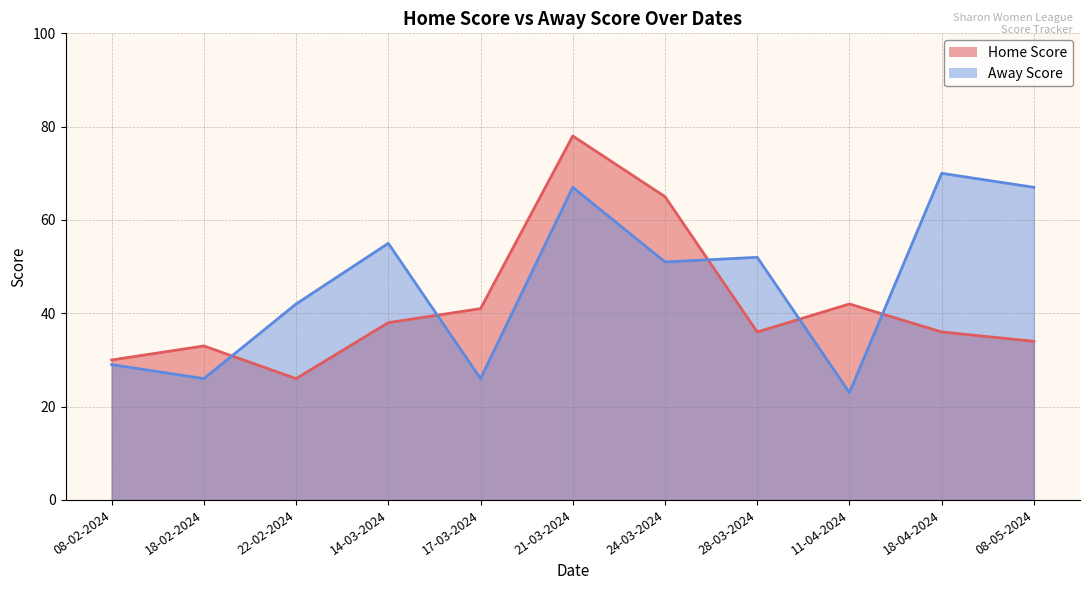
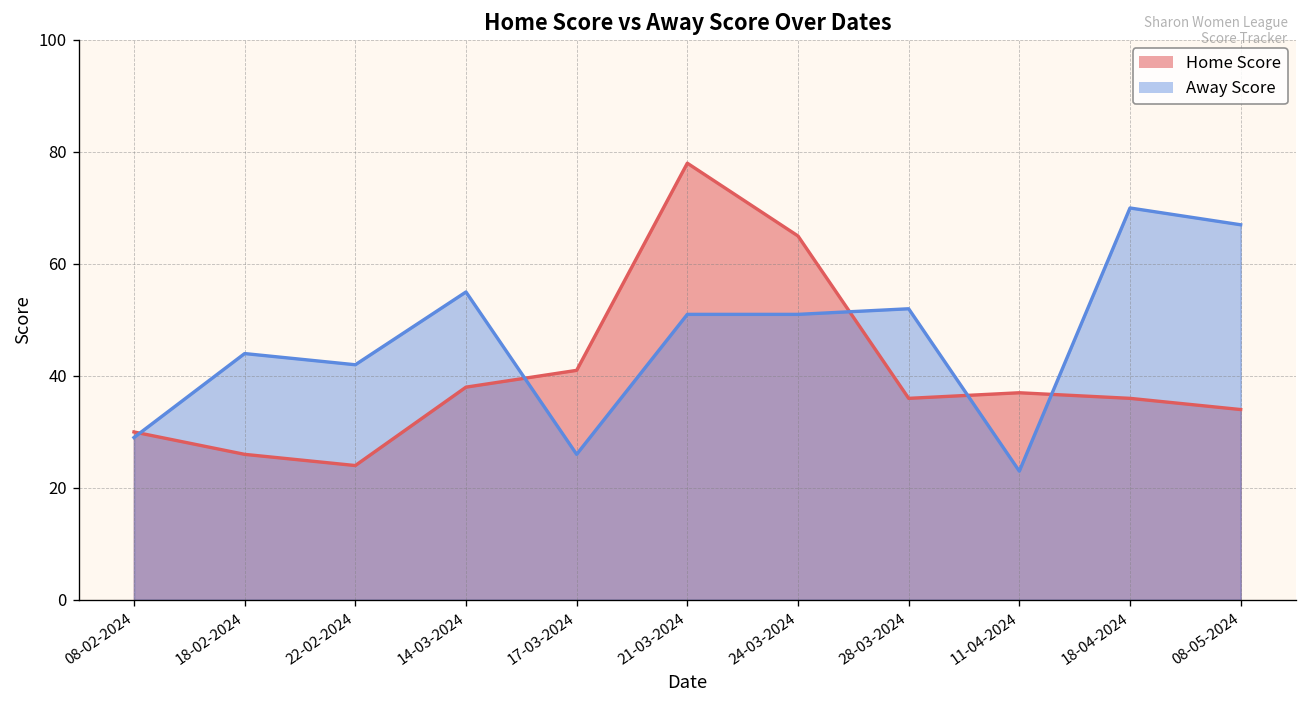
Home Score, 18-02-2024: 33 -> 26
Away Score, 18-02-2024: 26 -> 44
Home Score, 22-02-2024: 26 -> 24
Away Score, 21-03-2024: 67 -> 51
Home Score, 11-04-2024: 42 -> 37
